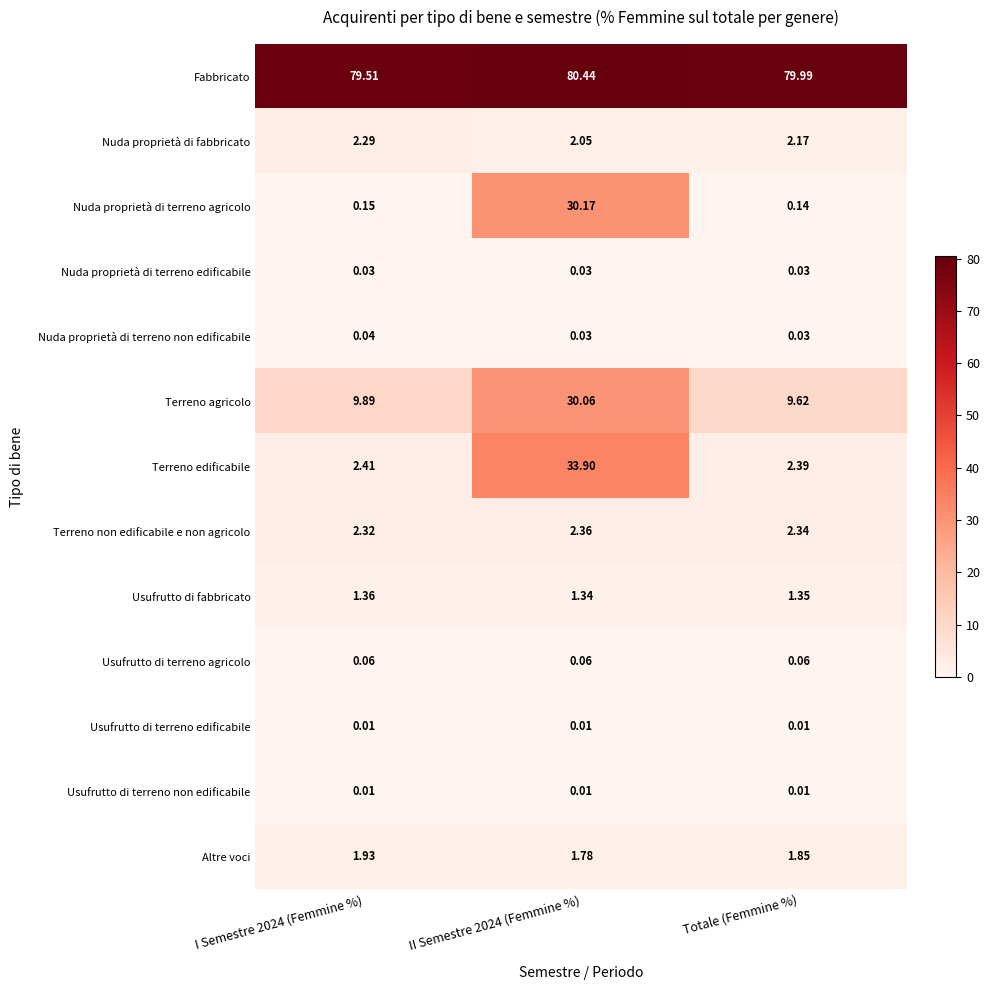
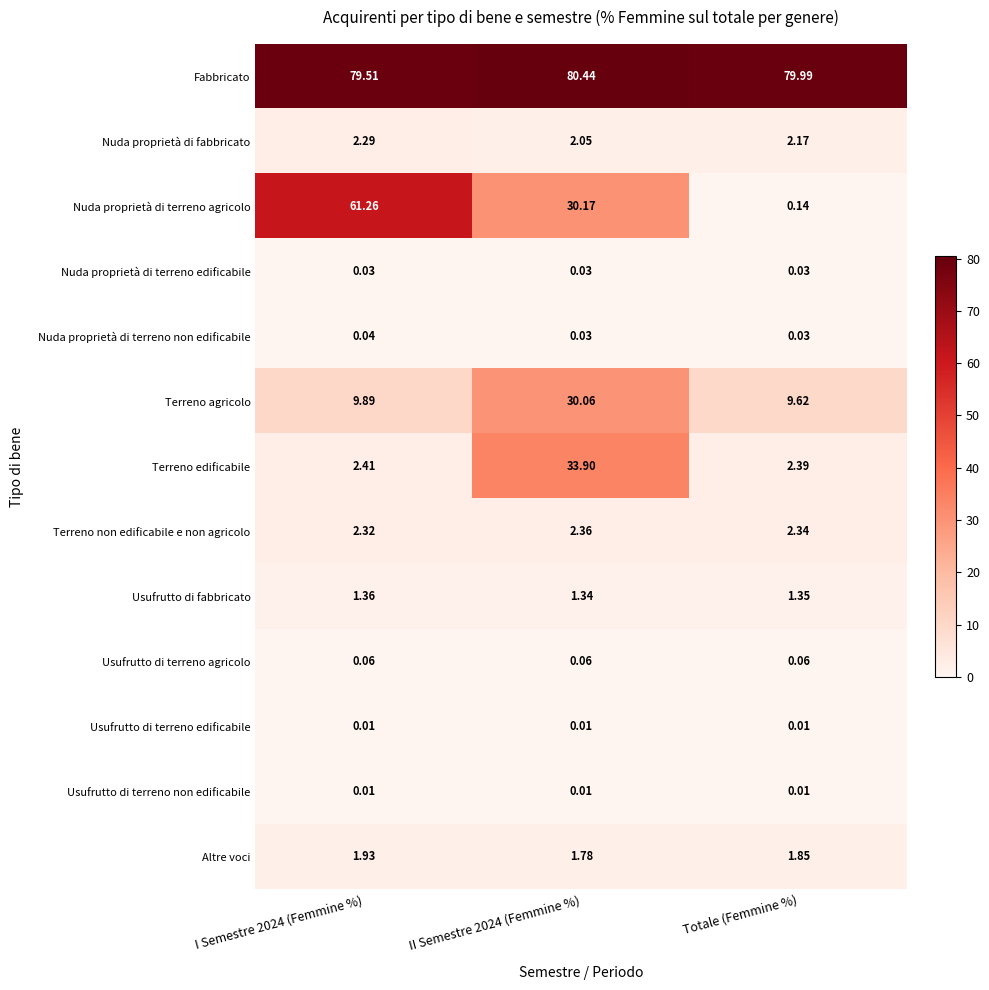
Nuda proprietà di terreno agricolo, I Semestre 2024 (Femmine %): 0.15 -> 61.26
